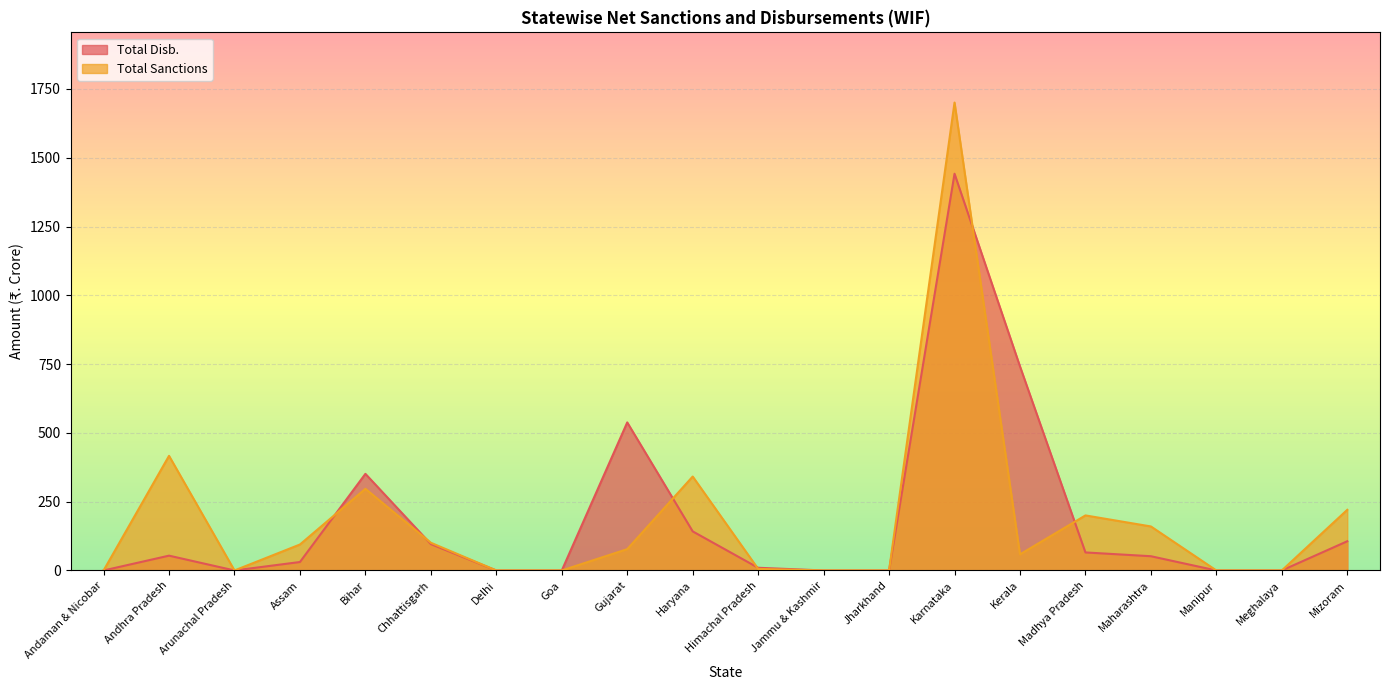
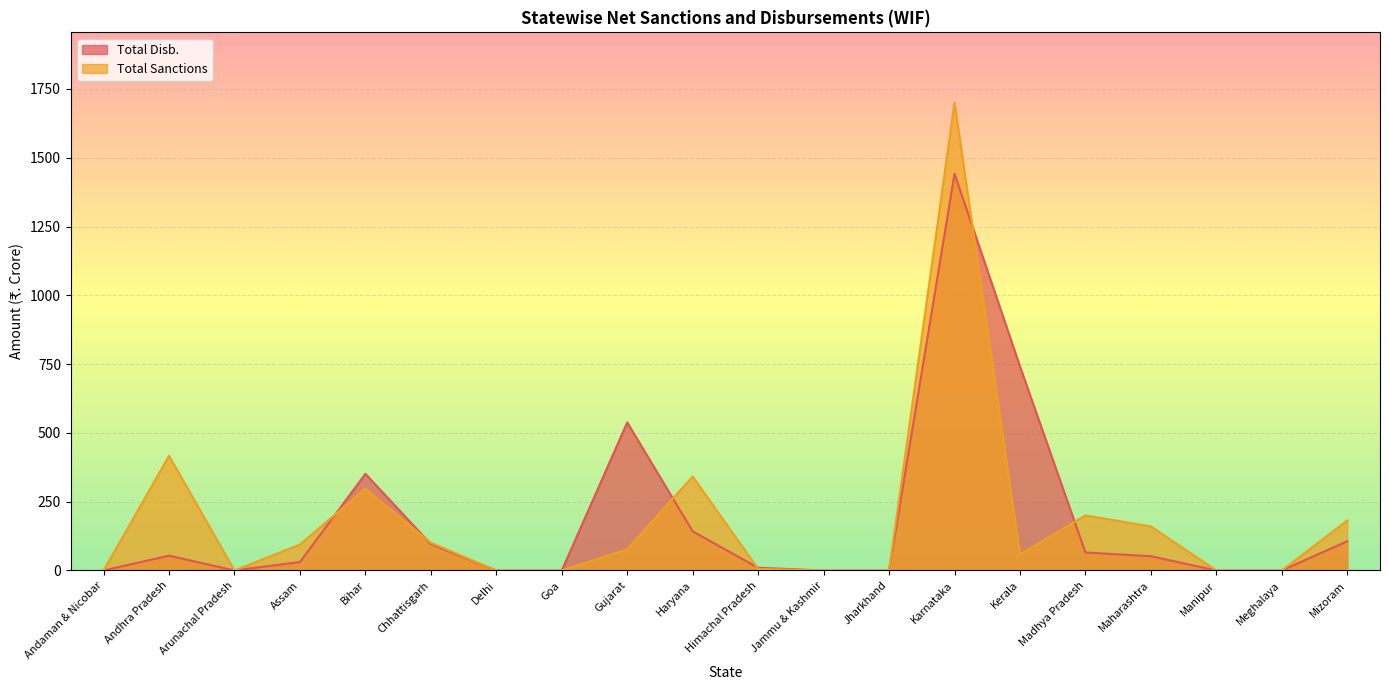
Total Sanctions, Mizoram: 220 -> 180
